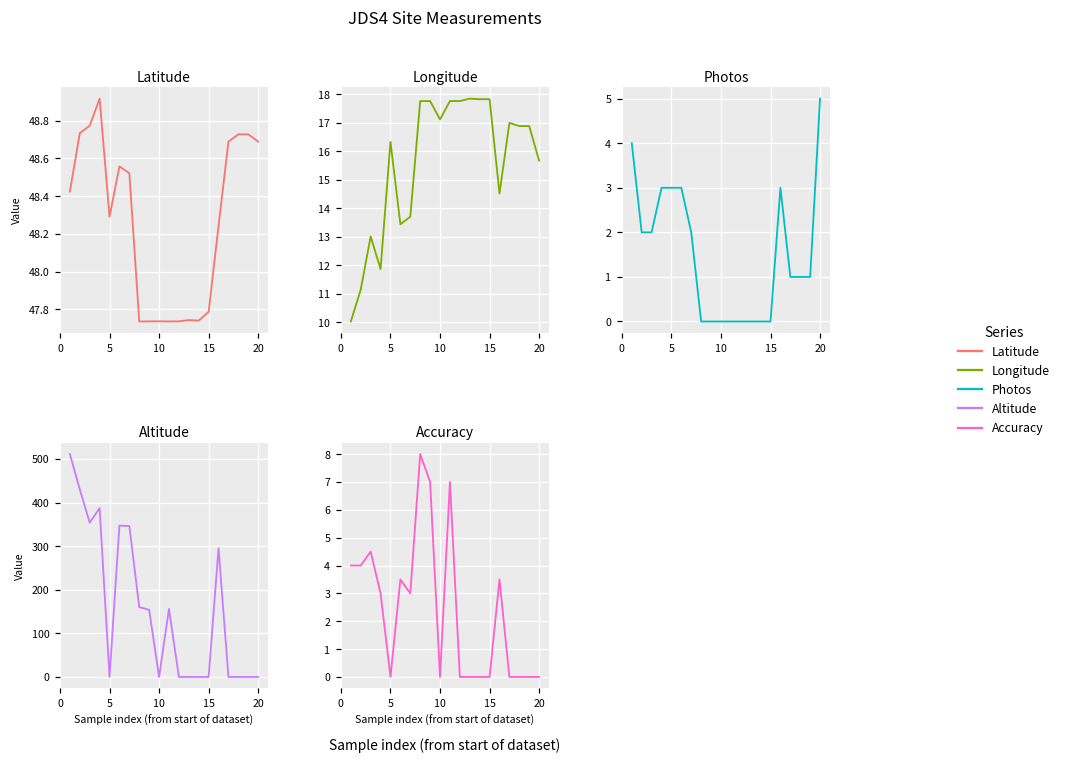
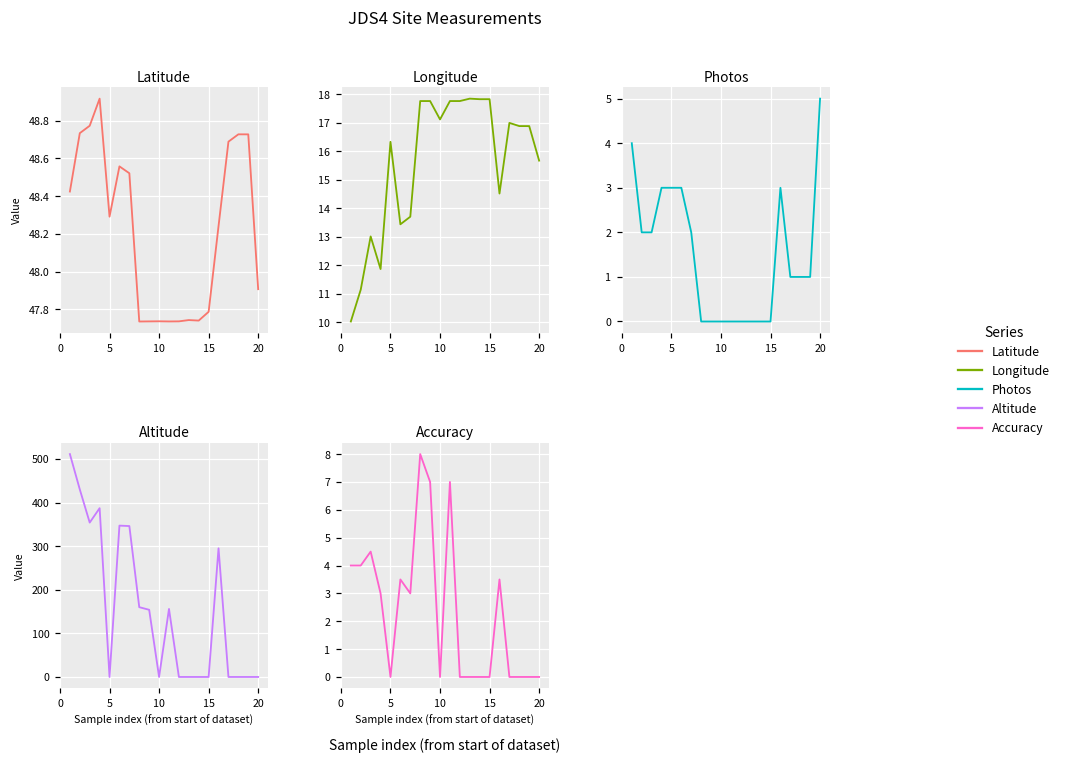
Latitude, 20: 48.69 -> 47.91
